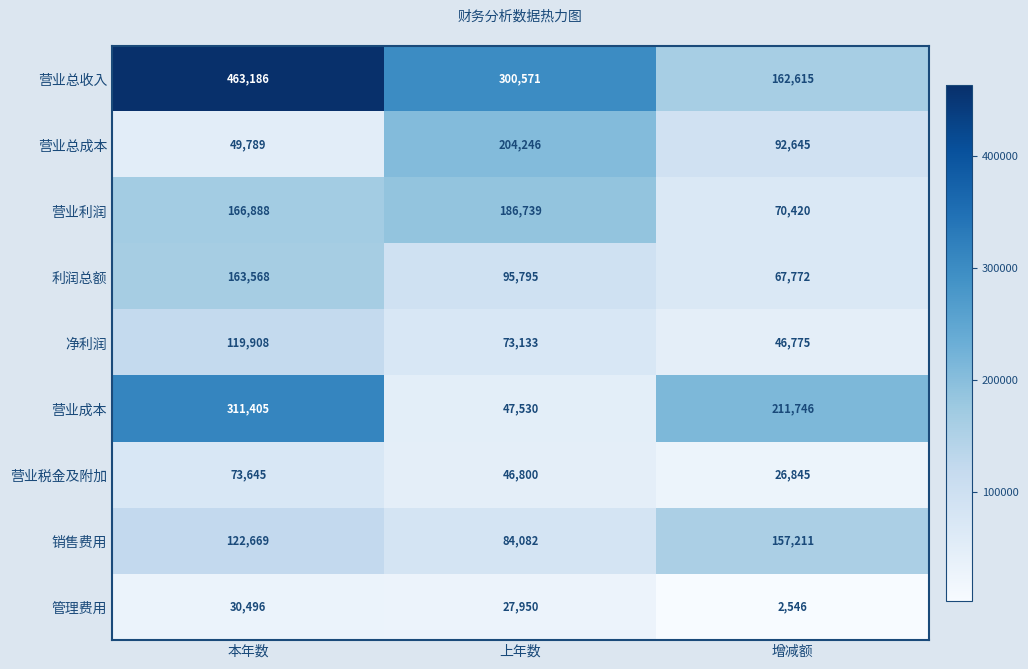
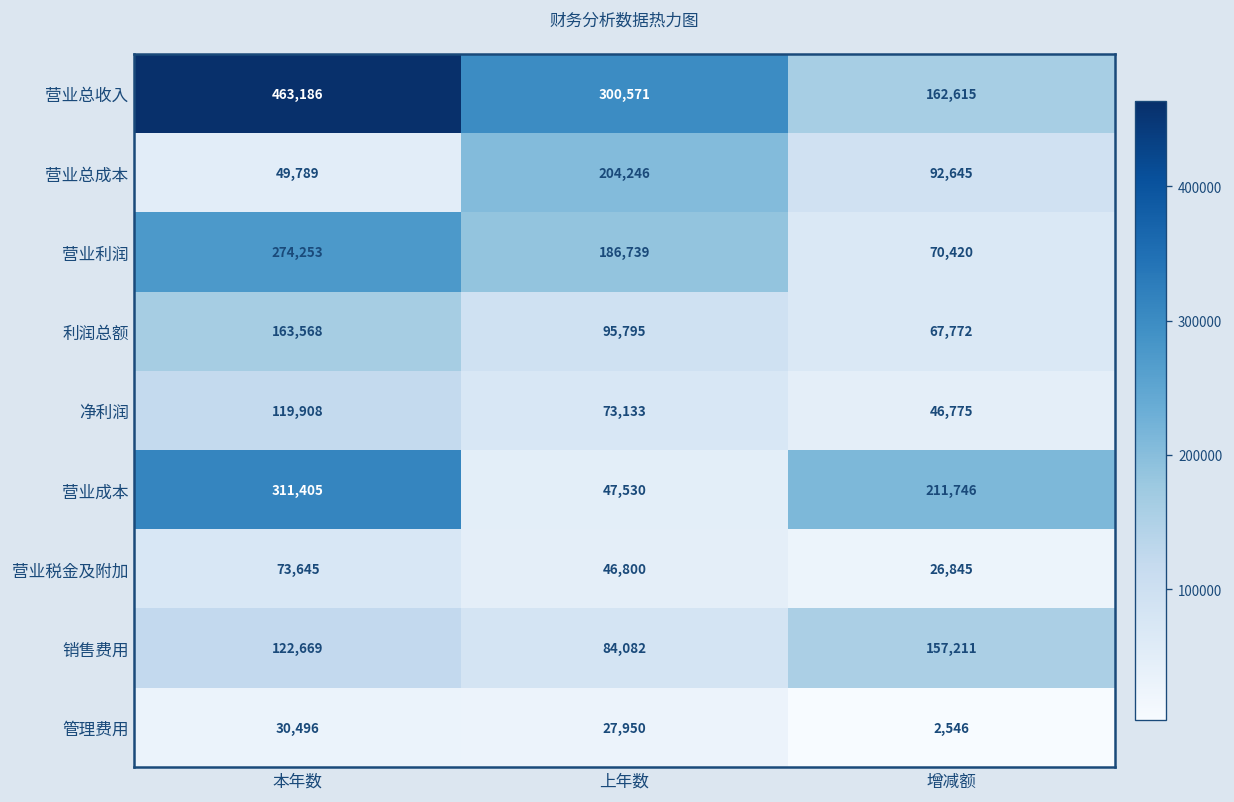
营业利润, 本年数: 166,888 -> 274,253
